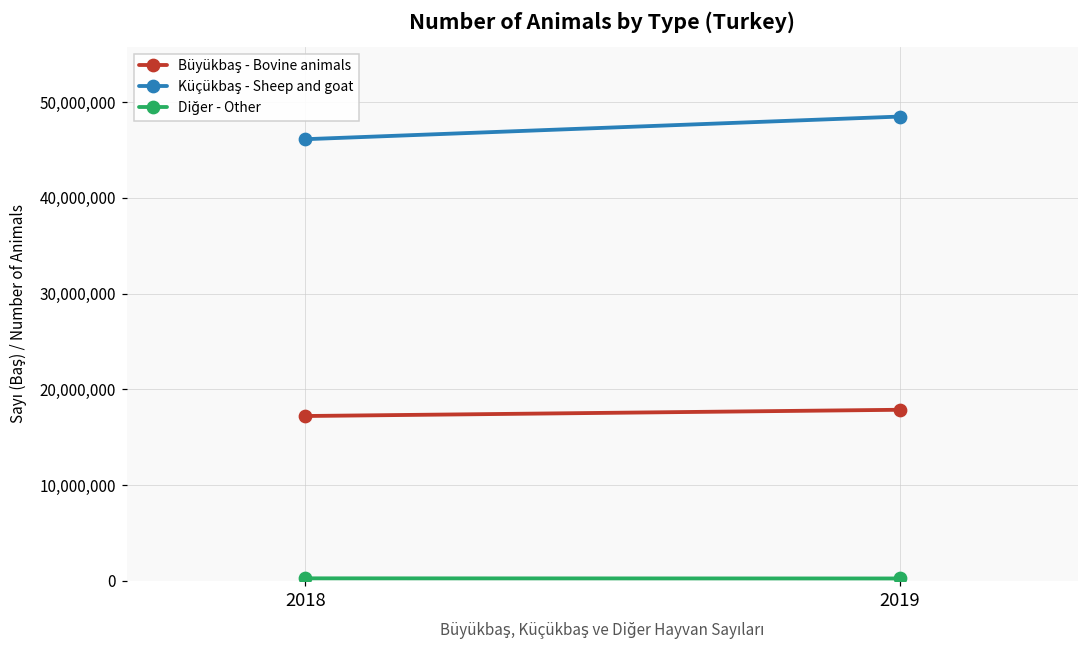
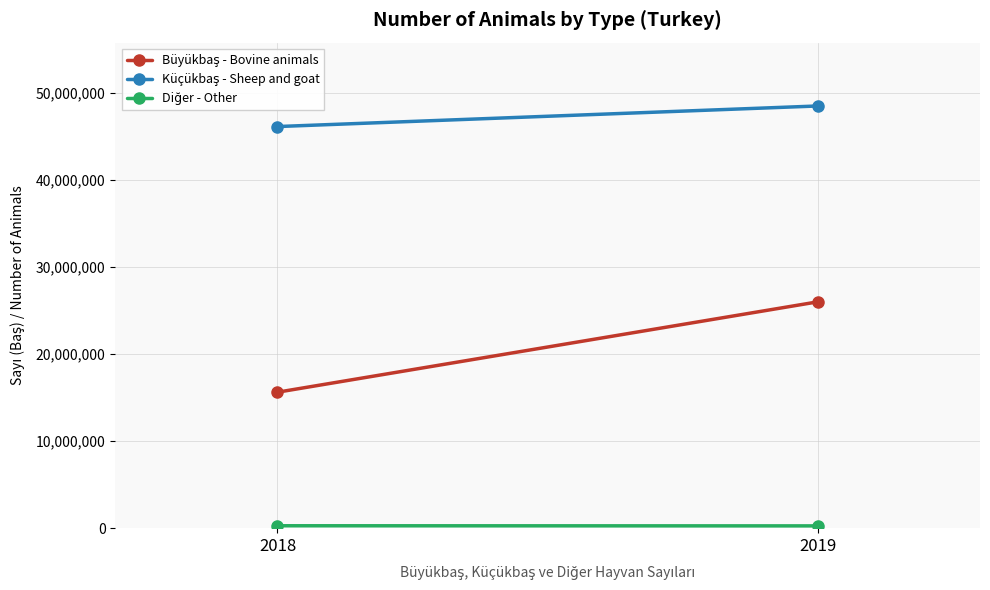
Büyükbaş - Bovine animals, 2018: 17,000,000 -> 16,000,000
Büyükbaş - Bovine animals, 2019: 18,000,000 -> 26,000,000
